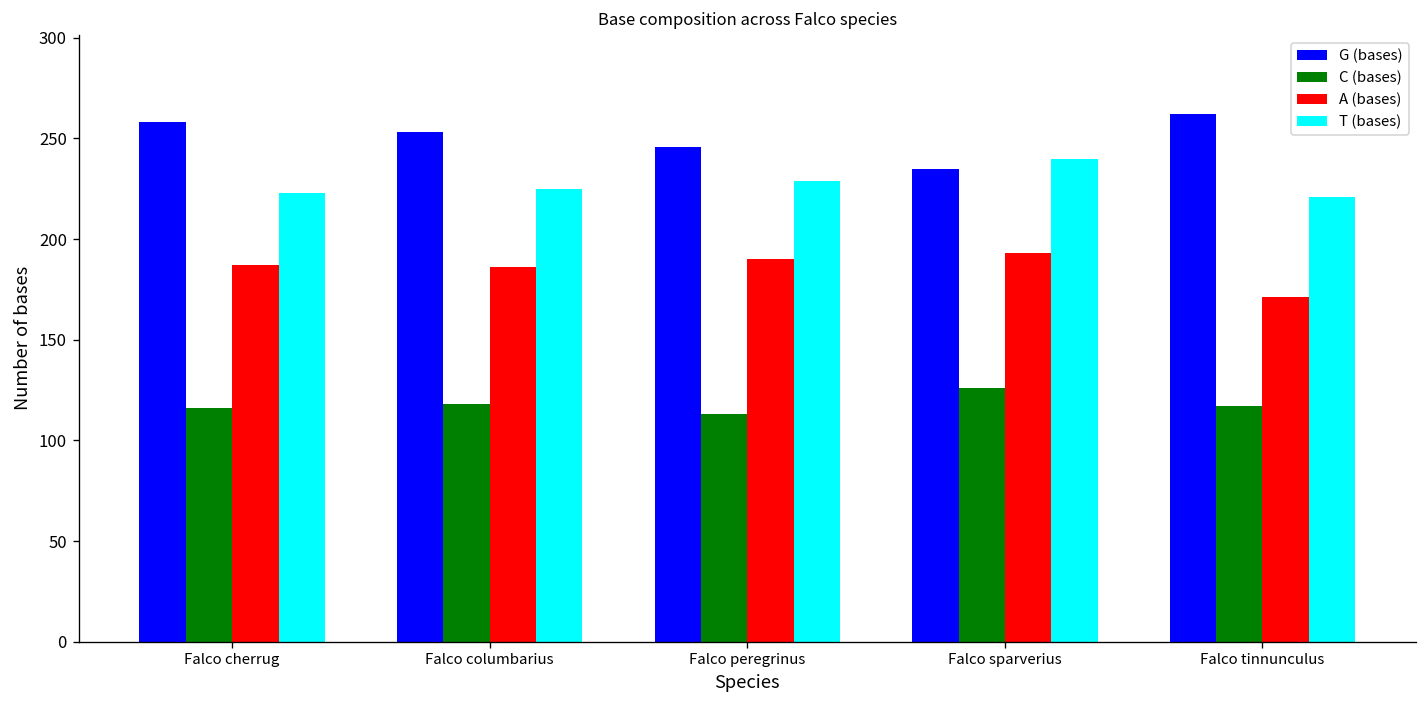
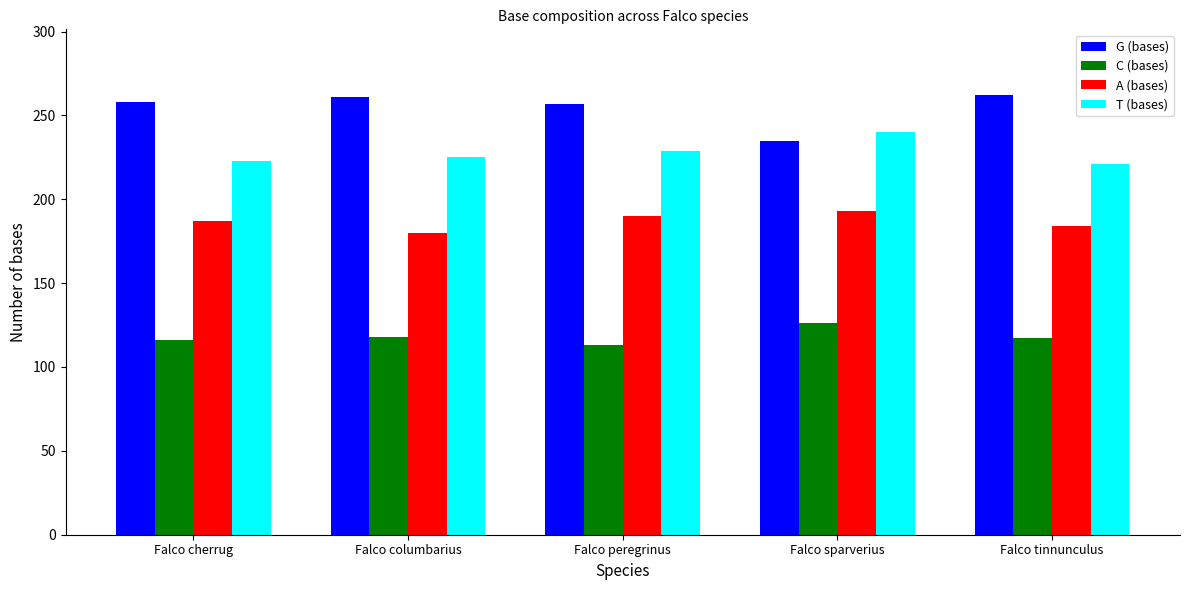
G (bases), Falco columbarius: 253 -> 261
A (bases), Falco columbarius: 186 -> 180
G (bases), Falco peregrinus: 246 -> 257
A (bases), Falco tinnunculus: 171 -> 184
